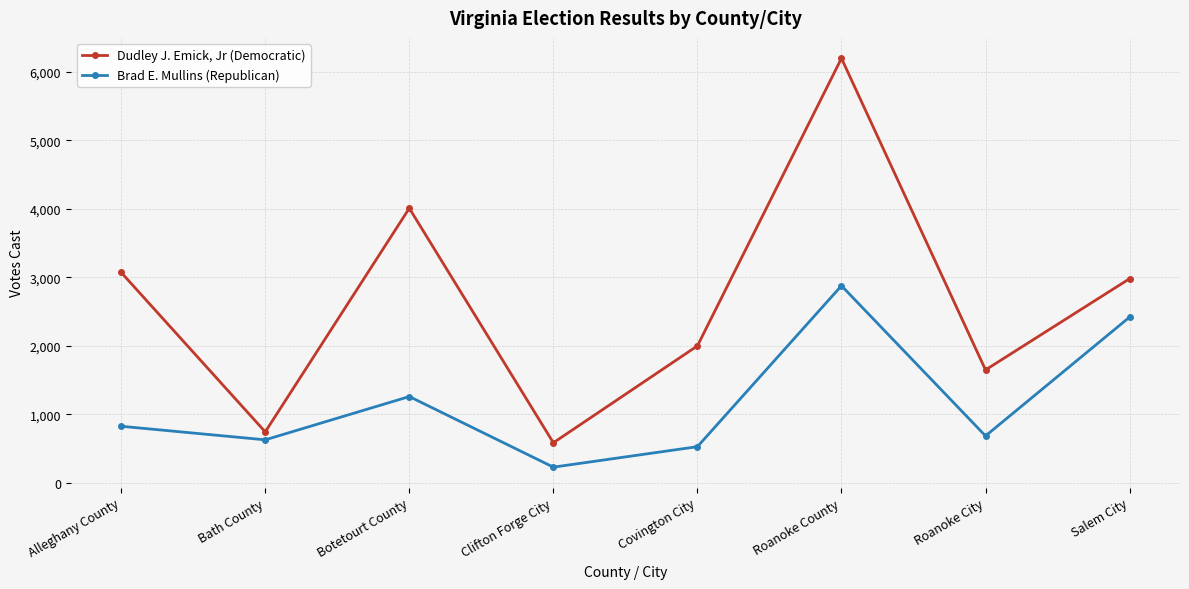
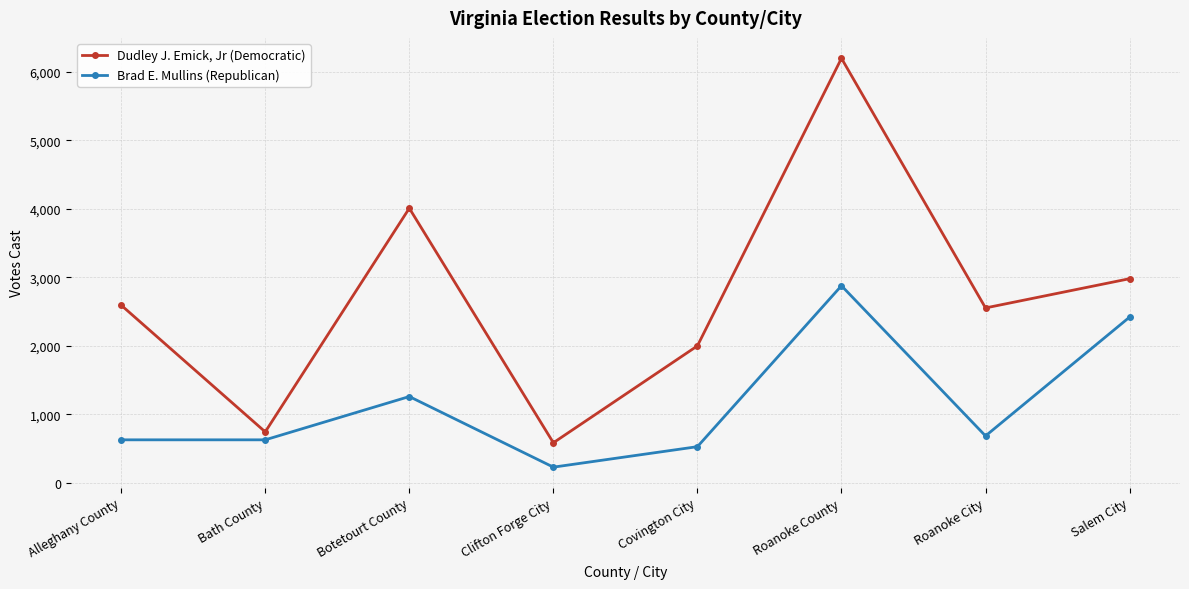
Dudley J. Emick, Jr (Democratic), Alleghany County: 3,100 -> 2,600
Brad E. Mullins (Republican), Alleghany County: 800 -> 600
Dudley J. Emick, Jr (Democratic), Roanoke City: 1,600 -> 2,600
